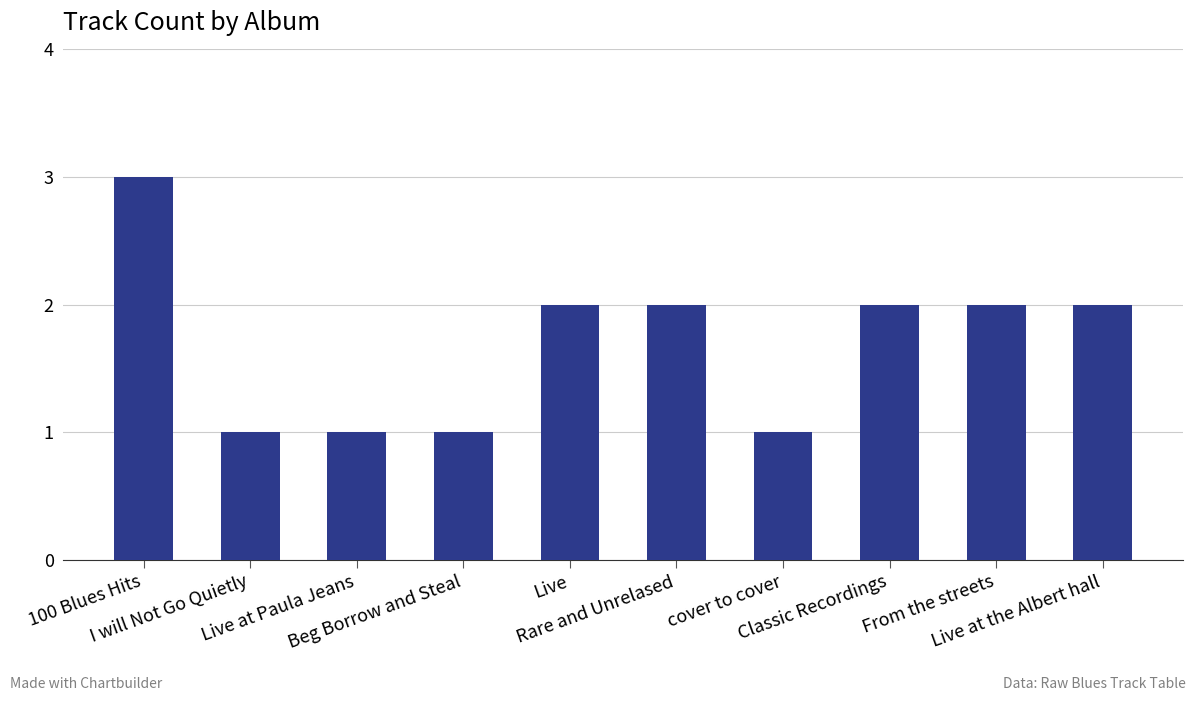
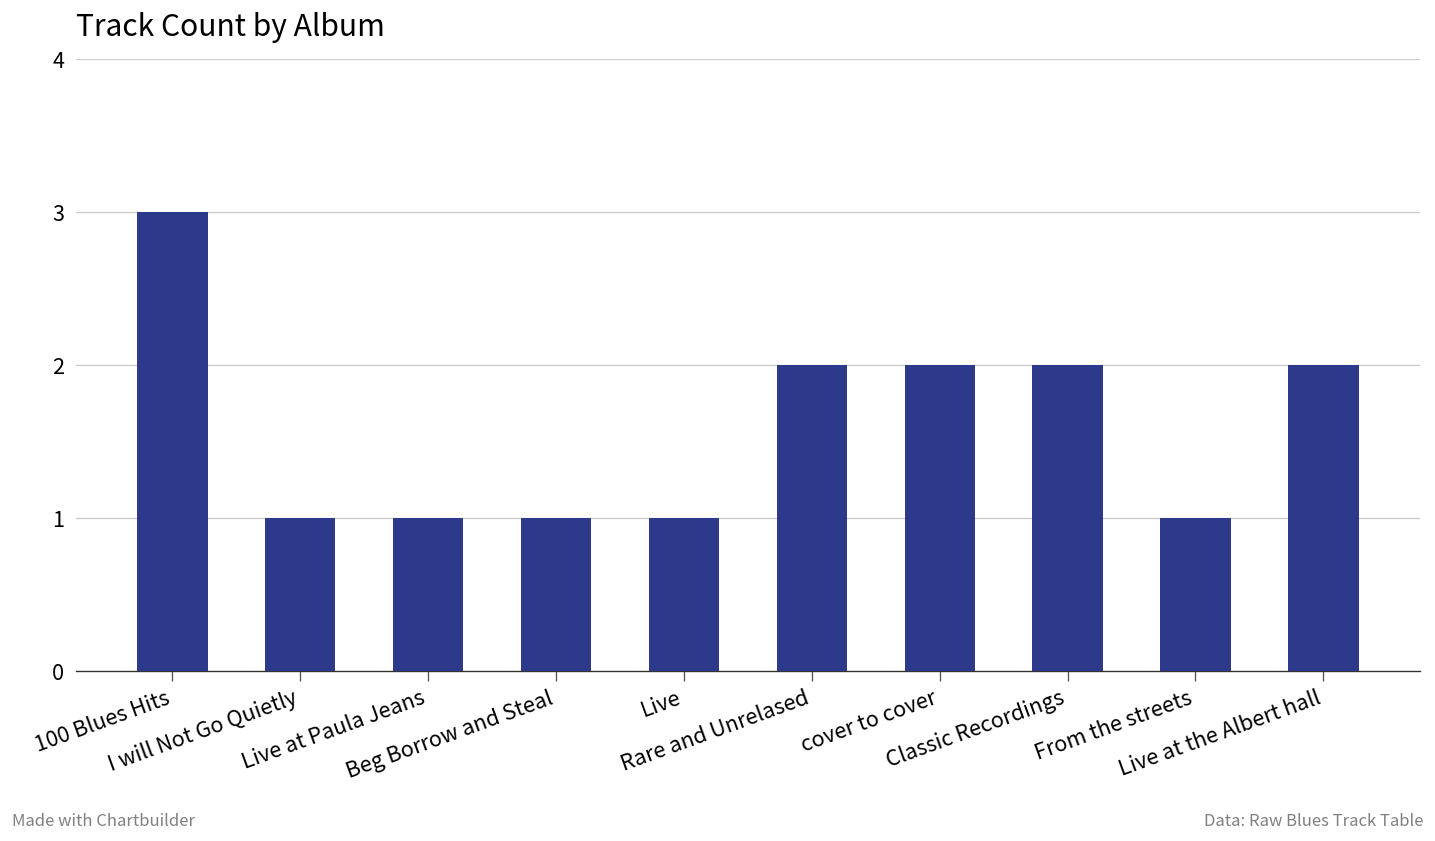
Live: 2 -> 1
cover to cover: 1 -> 2
From the streets: 2 -> 1
